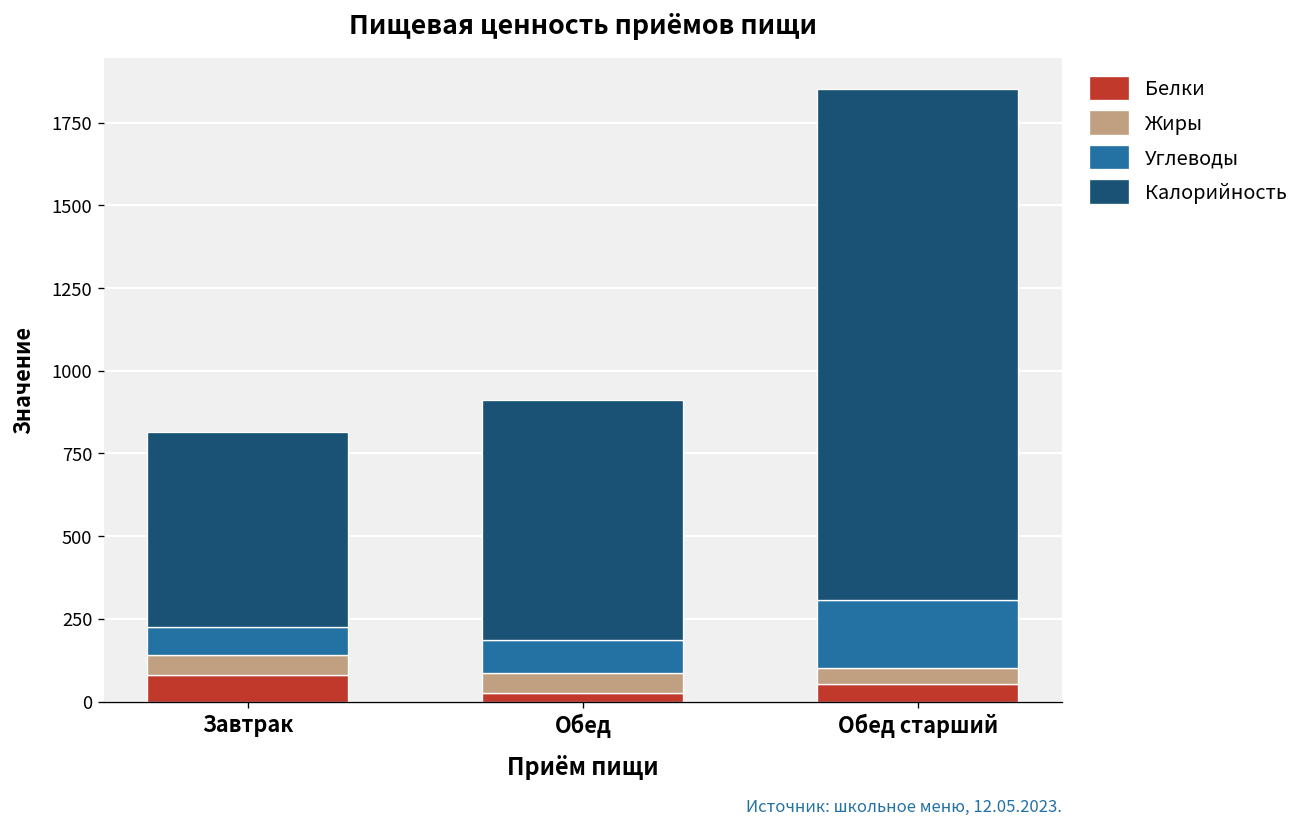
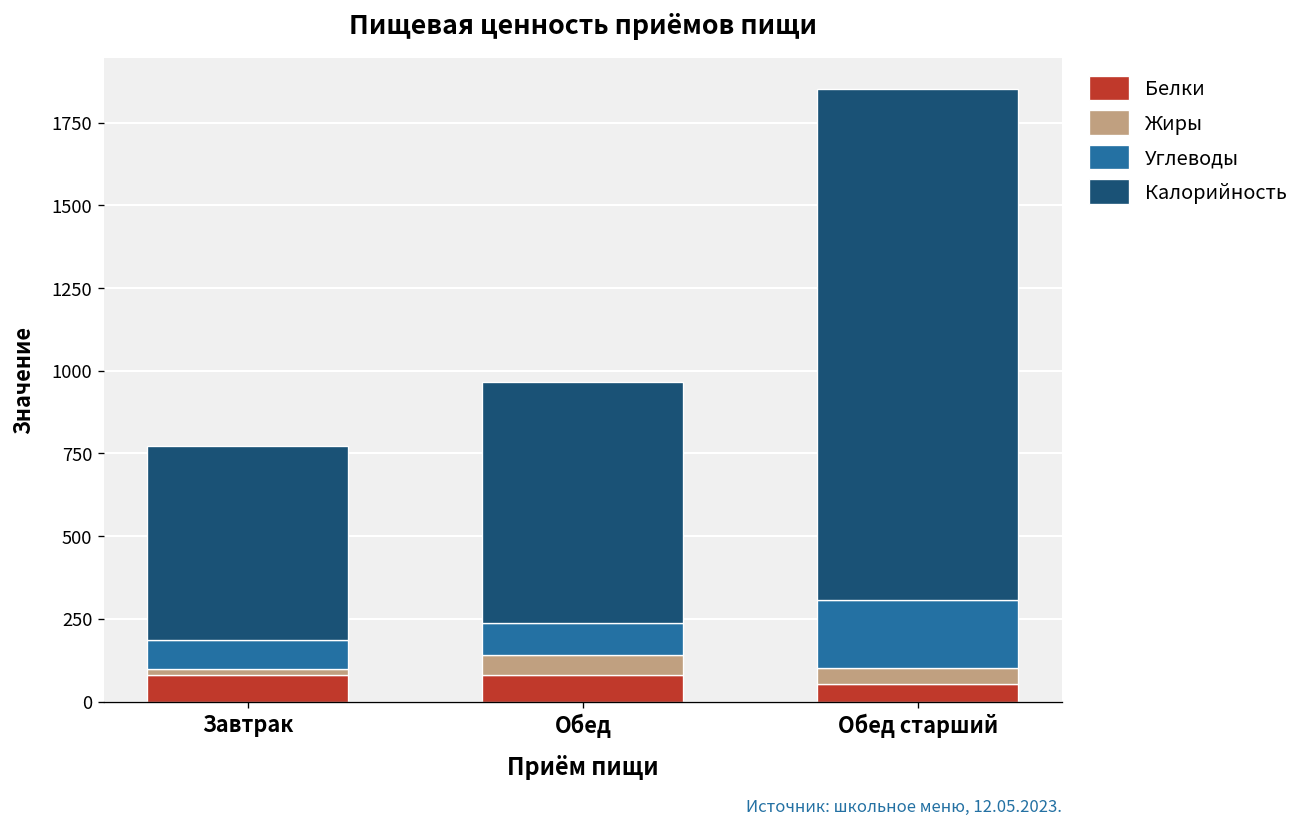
Жиры, Завтрак: 60 -> 20
Белки, Обед: 30 -> 80
